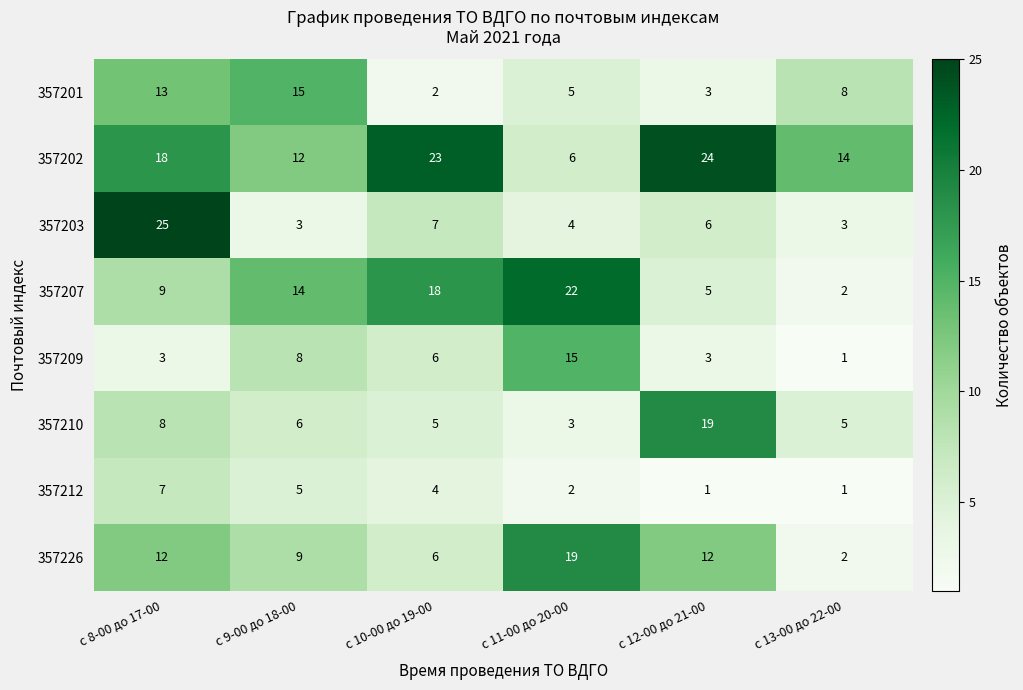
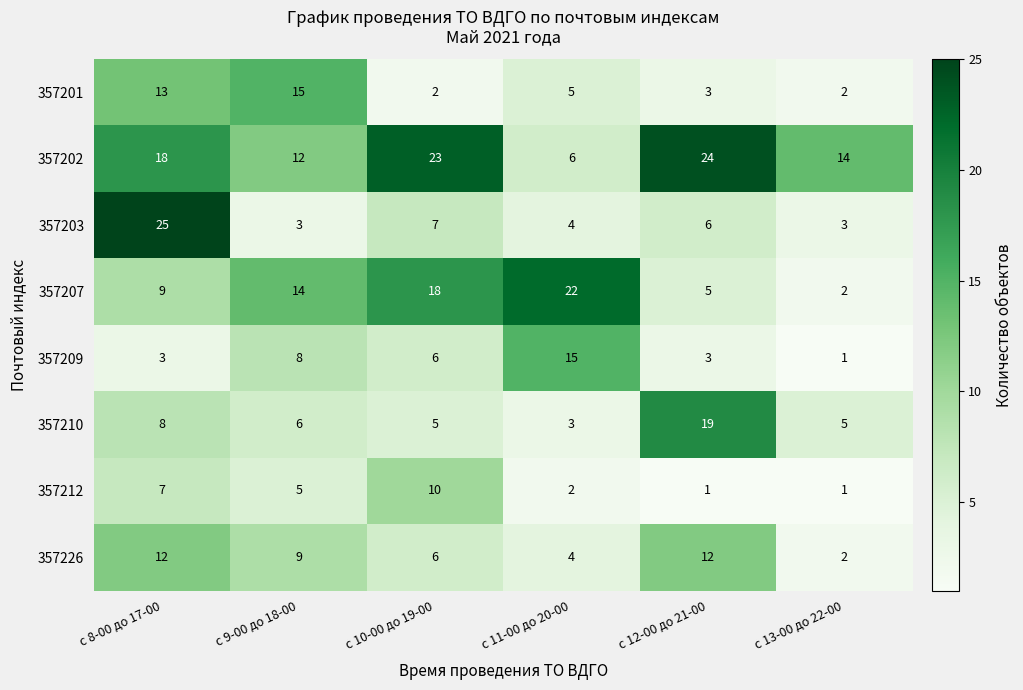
357201, с 13-00 до 22-00: 8 -> 2
357212, с 10-00 до 19-00: 4 -> 10
357226, с 11-00 до 20-00: 19 -> 4
